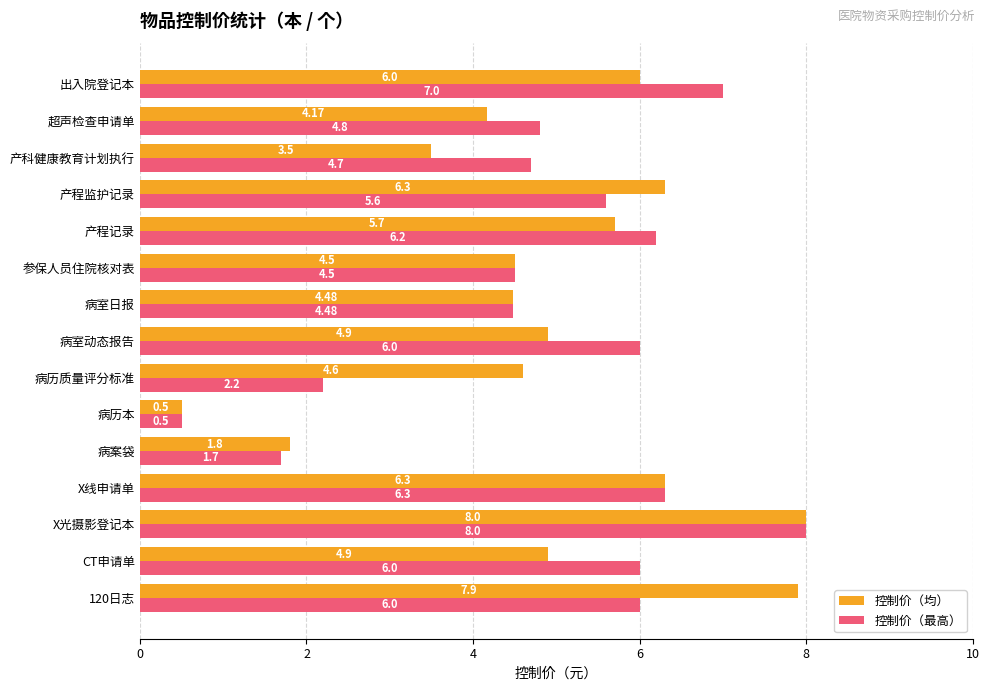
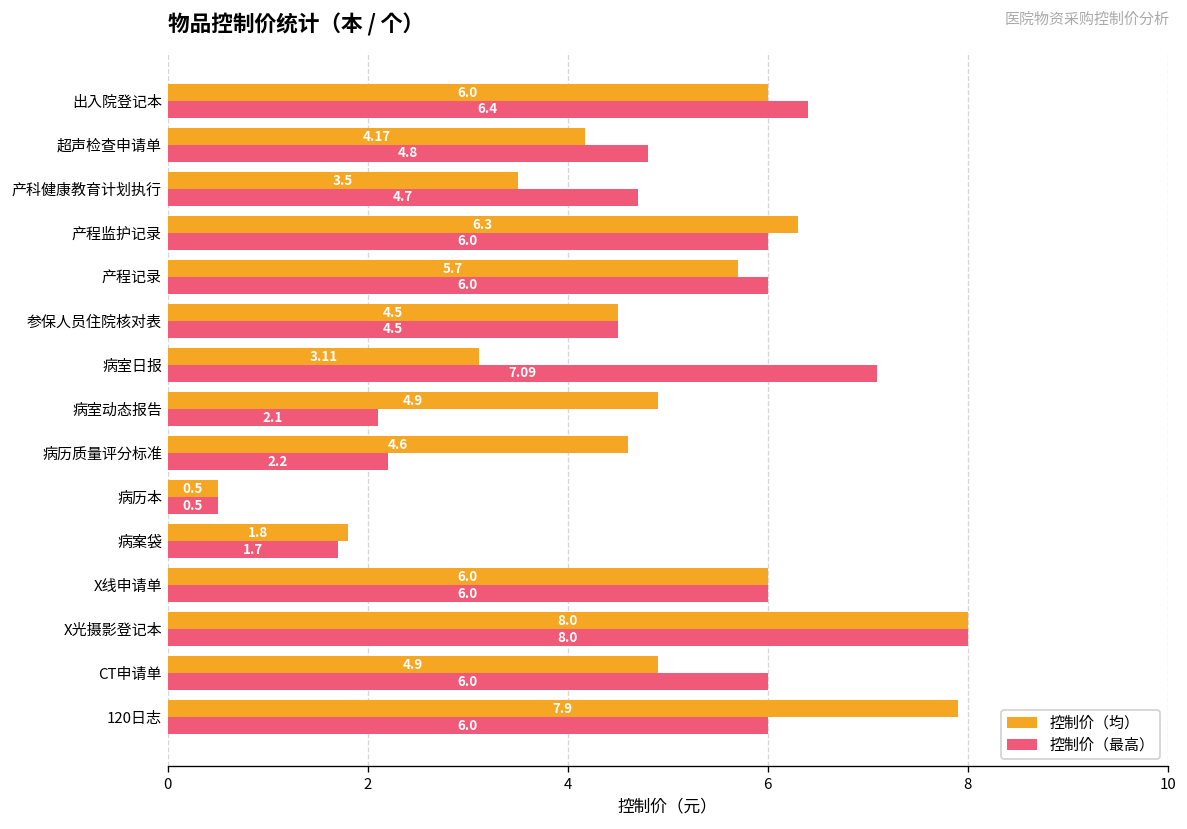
控制价（最高）, 出入院登记本: 7.0 -> 6.4
控制价（最高）, 产程监护记录: 5.6 -> 6.0
控制价（最高）, 产程记录: 6.2 -> 6.0
控制价（均）, 病室日报: 4.48 -> 3.11
控制价（最高）, 病室日报: 4.48 -> 7.09
控制价（最高）, 病室动态报告: 6.0 -> 2.1
控制价（均）, X线申请单: 6.3 -> 6.0
控制价（最高）, X线申请单: 6.3 -> 6.0
